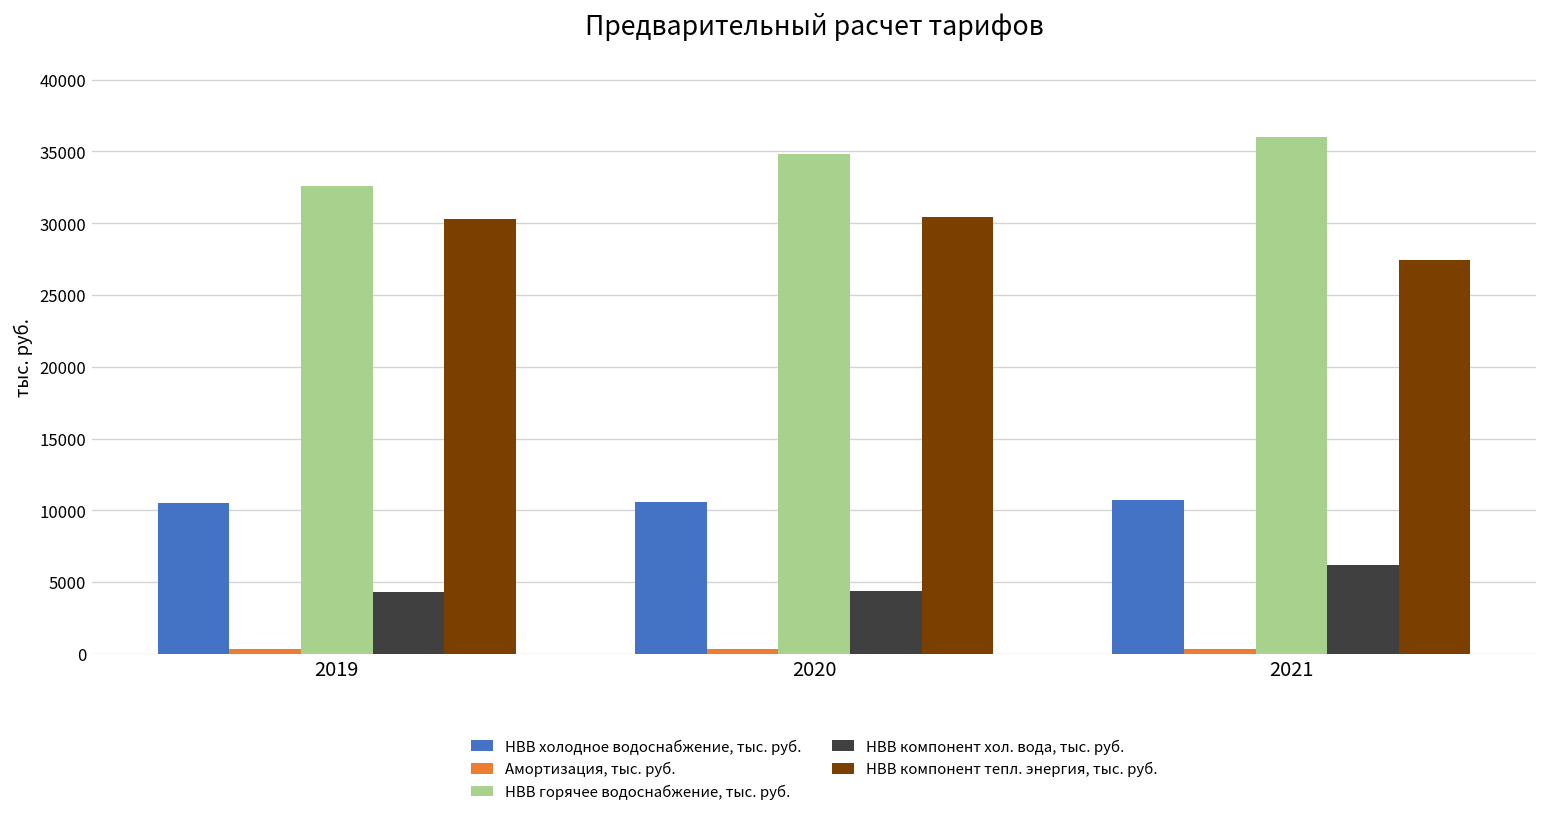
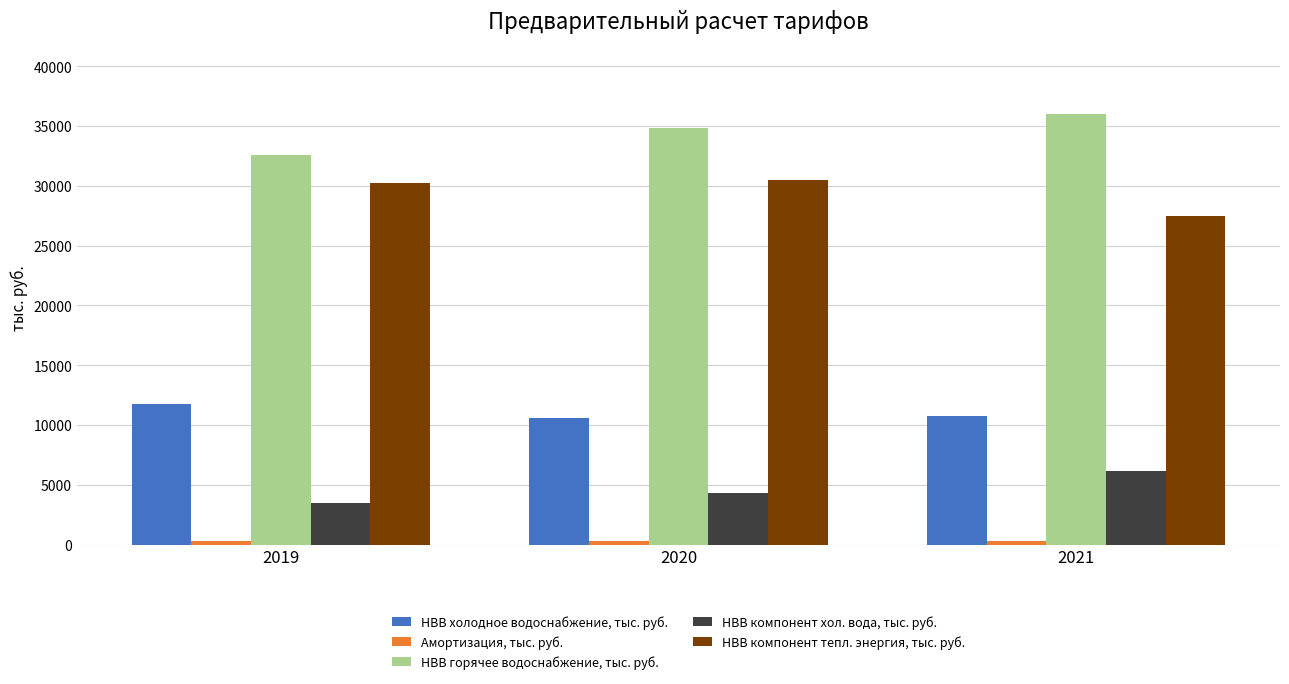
НВВ холодное водоснабжение, тыс. руб., 2019: 10500 -> 11800
НВВ компонент хол. вода, тыс. руб., 2019: 4300 -> 3500
